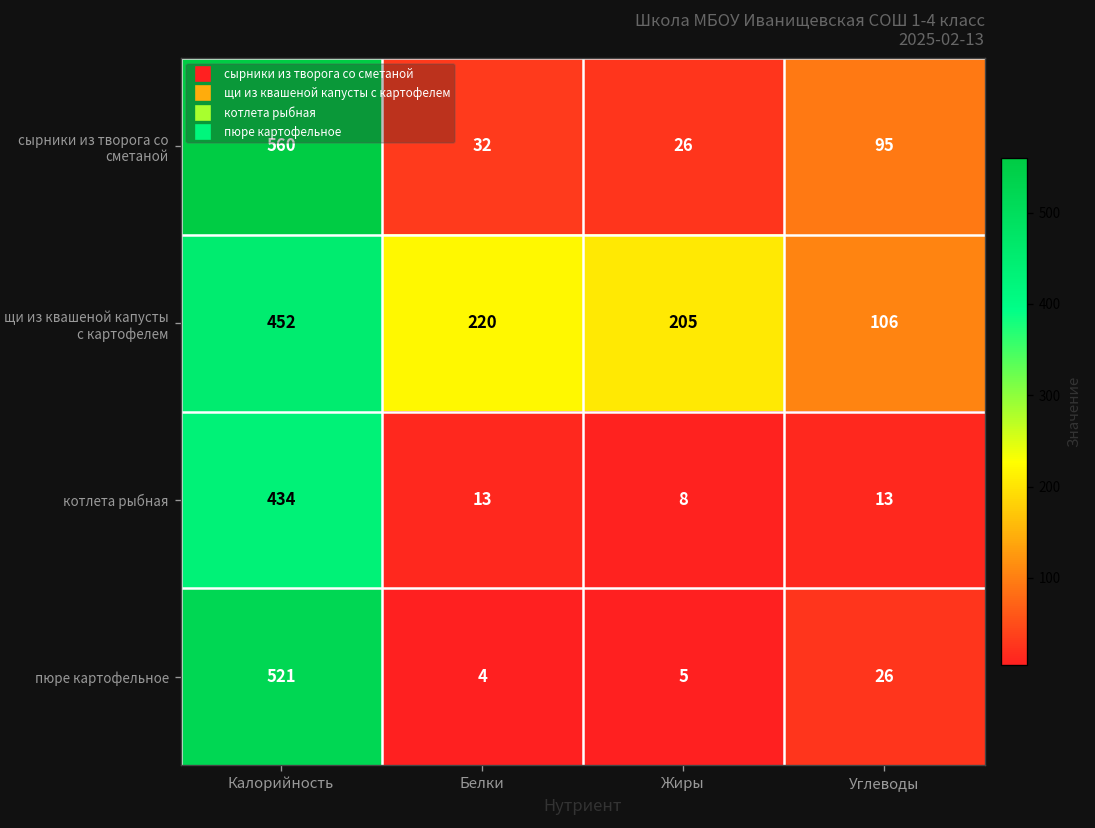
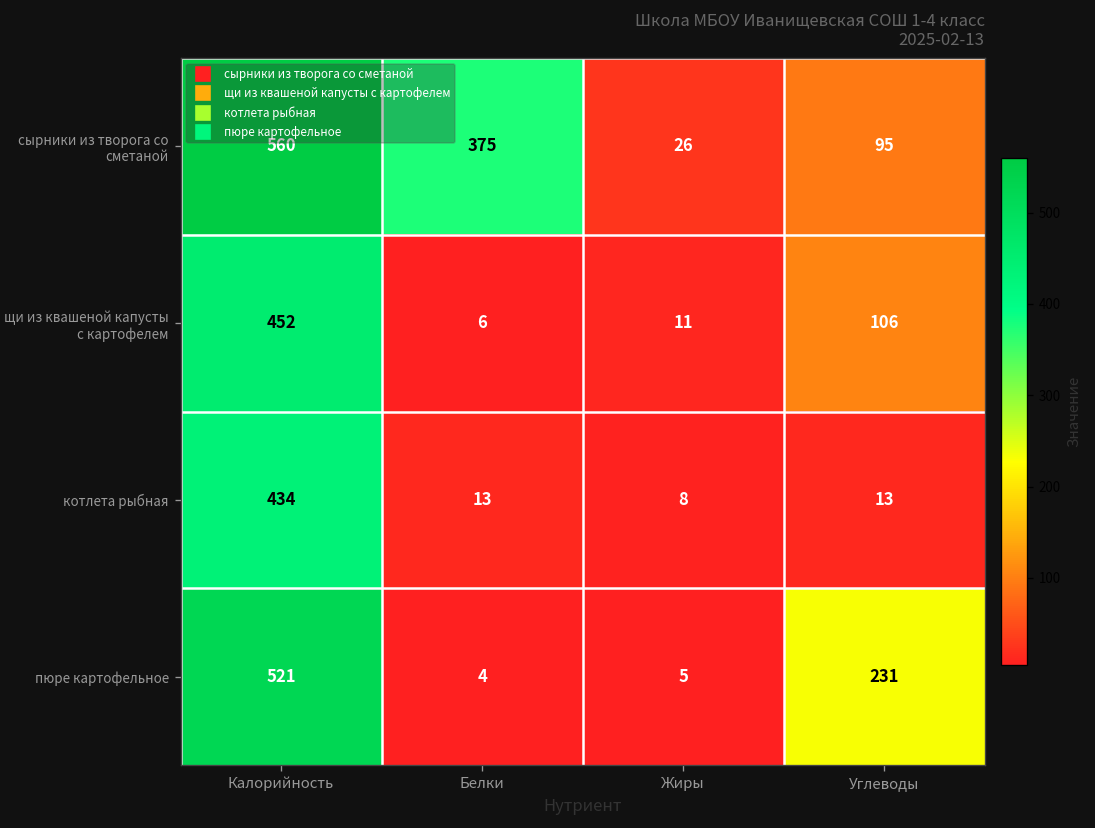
сырники из творога со сметаной, Белки: 32 -> 375
щи из квашеной капусты с картофелем, Белки: 220 -> 6
щи из квашеной капусты с картофелем, Жиры: 205 -> 11
пюре картофельное, Углеводы: 26 -> 231
